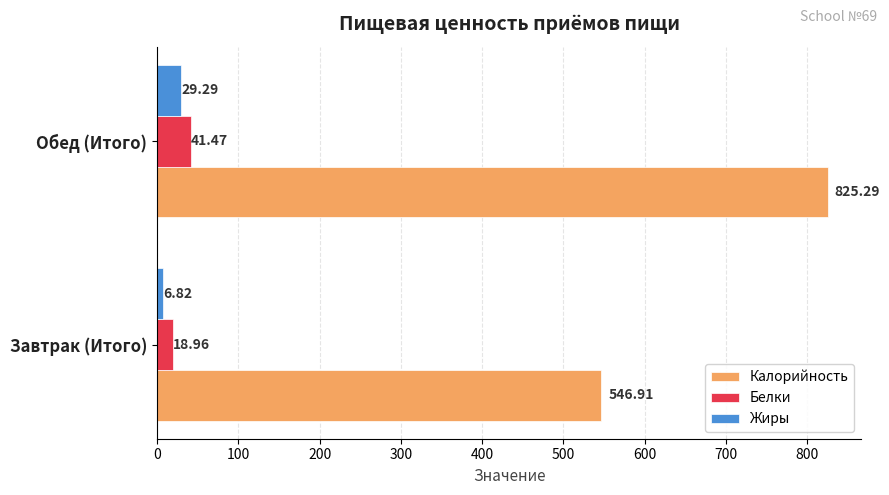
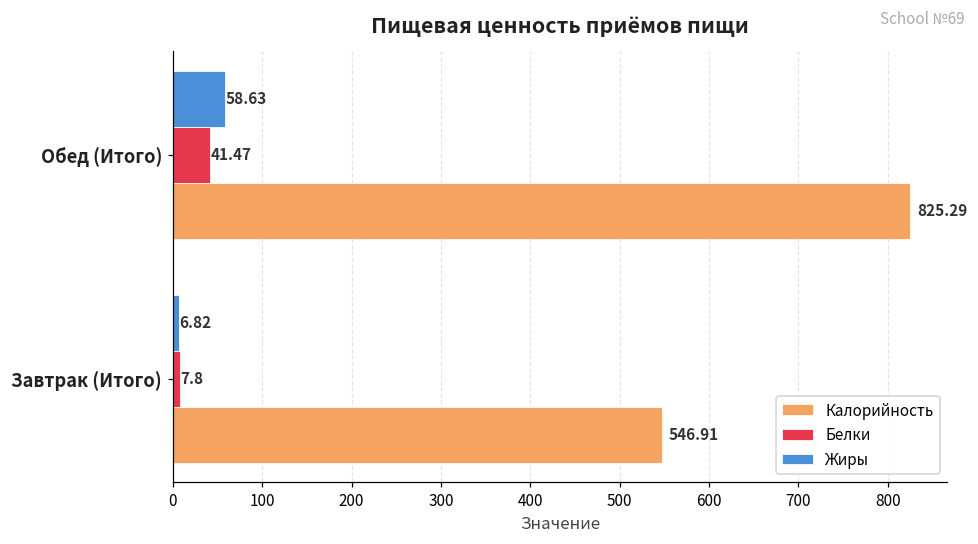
Жиры, Обед (Итого): 29.29 -> 58.63
Белки, Завтрак (Итого): 18.96 -> 7.8
